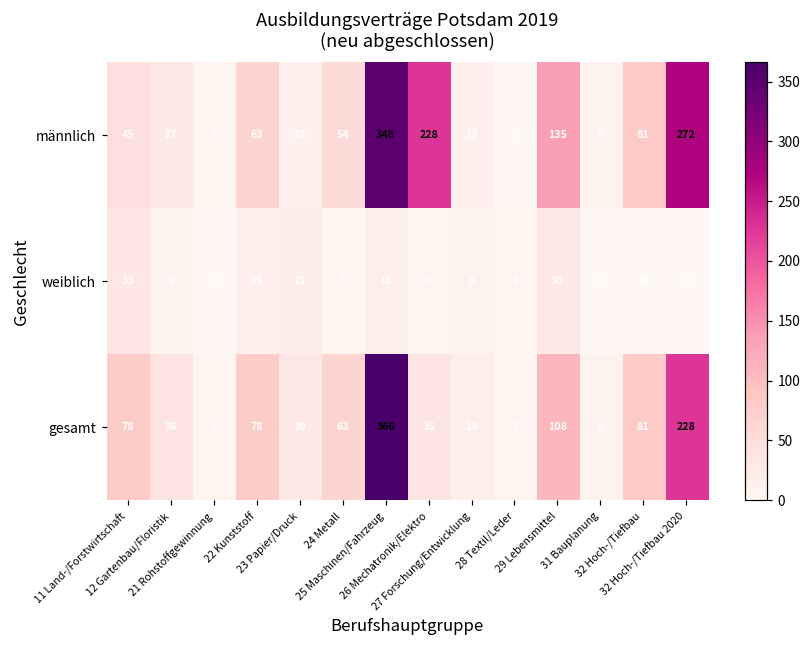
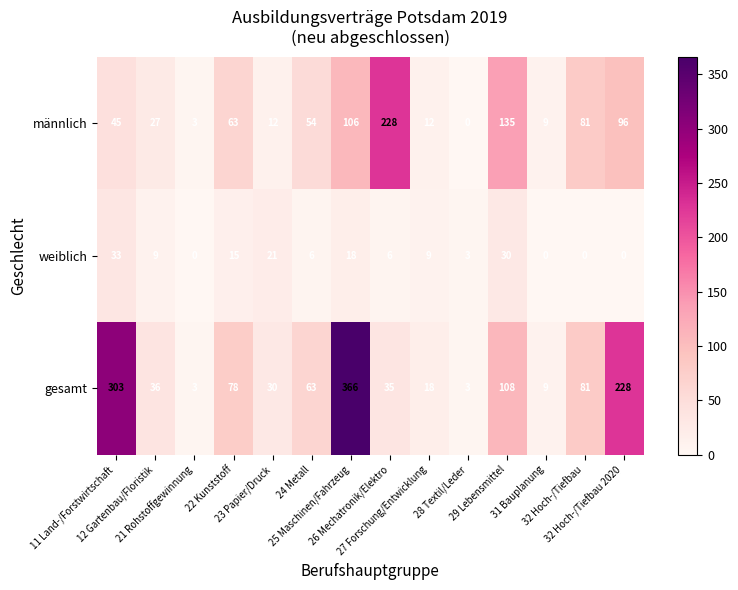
männlich, 25 Maschinen/Fahrzeug: 348 -> 106
männlich, 32 Hoch-/Tiefbau 2020: 272 -> 96
gesamt, 11 Land-/Forstwirtschaft: 78 -> 303
